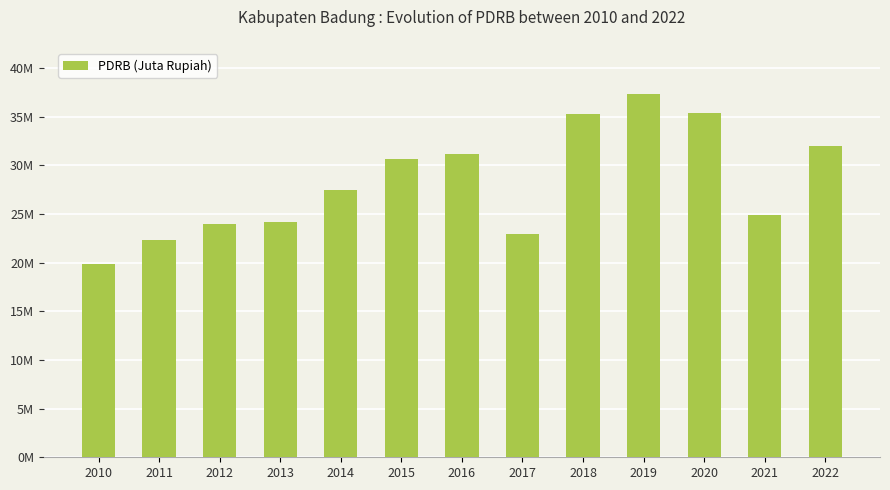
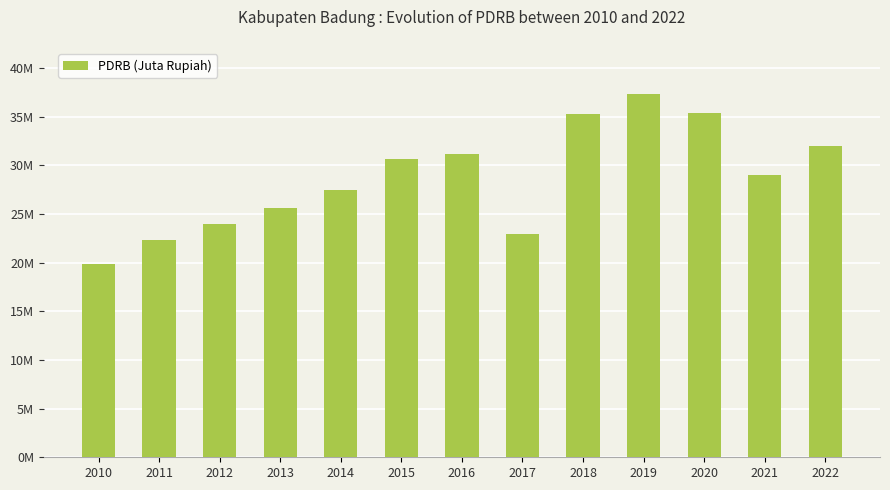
2013: 24000000 -> 26000000
2021: 25000000 -> 29000000
